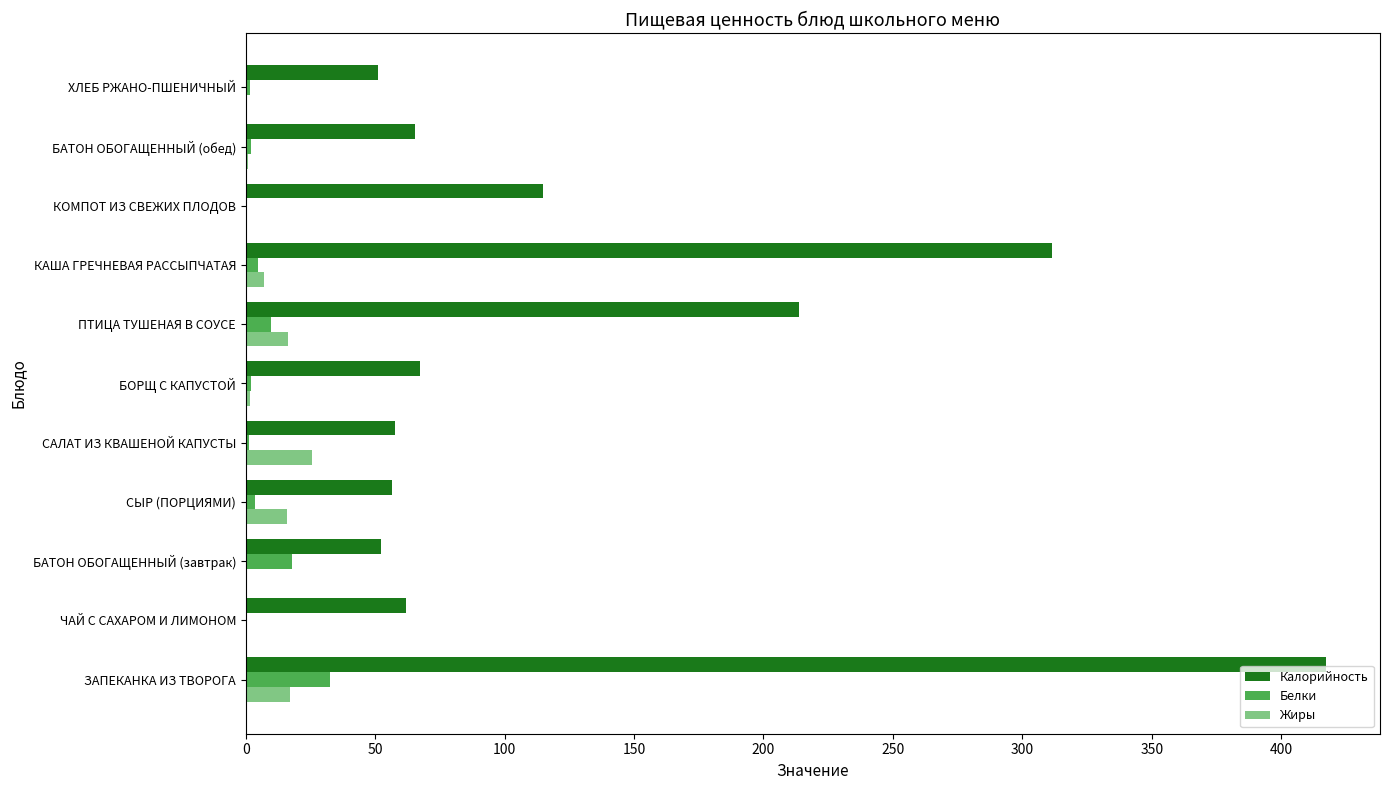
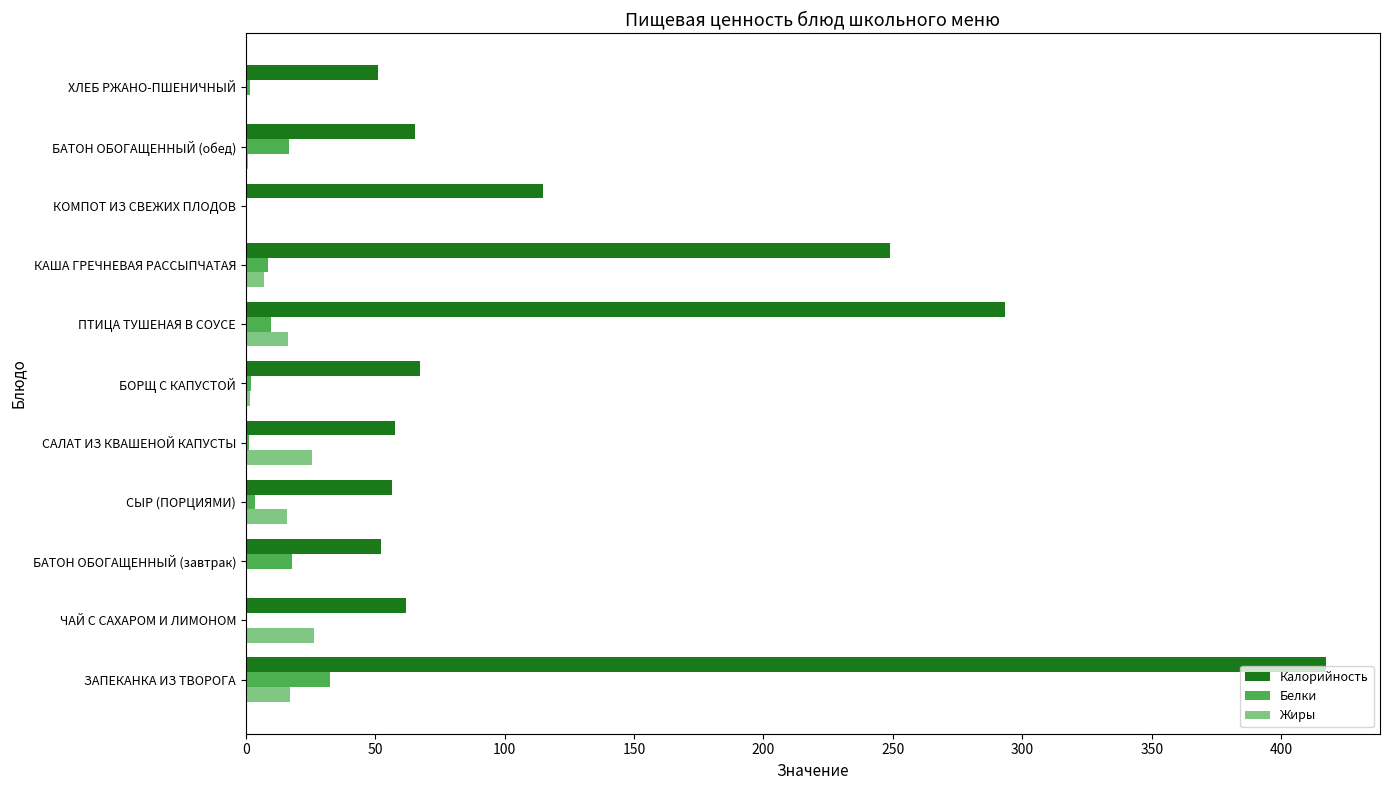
Белки, БАТОН ОБОГАЩЕННЫЙ (обед): 2 -> 17
Калорийность, КАША ГРЕЧНЕВАЯ РАССЫПЧАТАЯ: 312 -> 249
Белки, КАША ГРЕЧНЕВАЯ РАССЫПЧАТАЯ: 5 -> 8
Калорийность, ПТИЦА ТУШЕНАЯ В СОУСЕ: 214 -> 293
Жиры, ЧАЙ С САХАРОМ И ЛИМОНОМ: 0 -> 27
